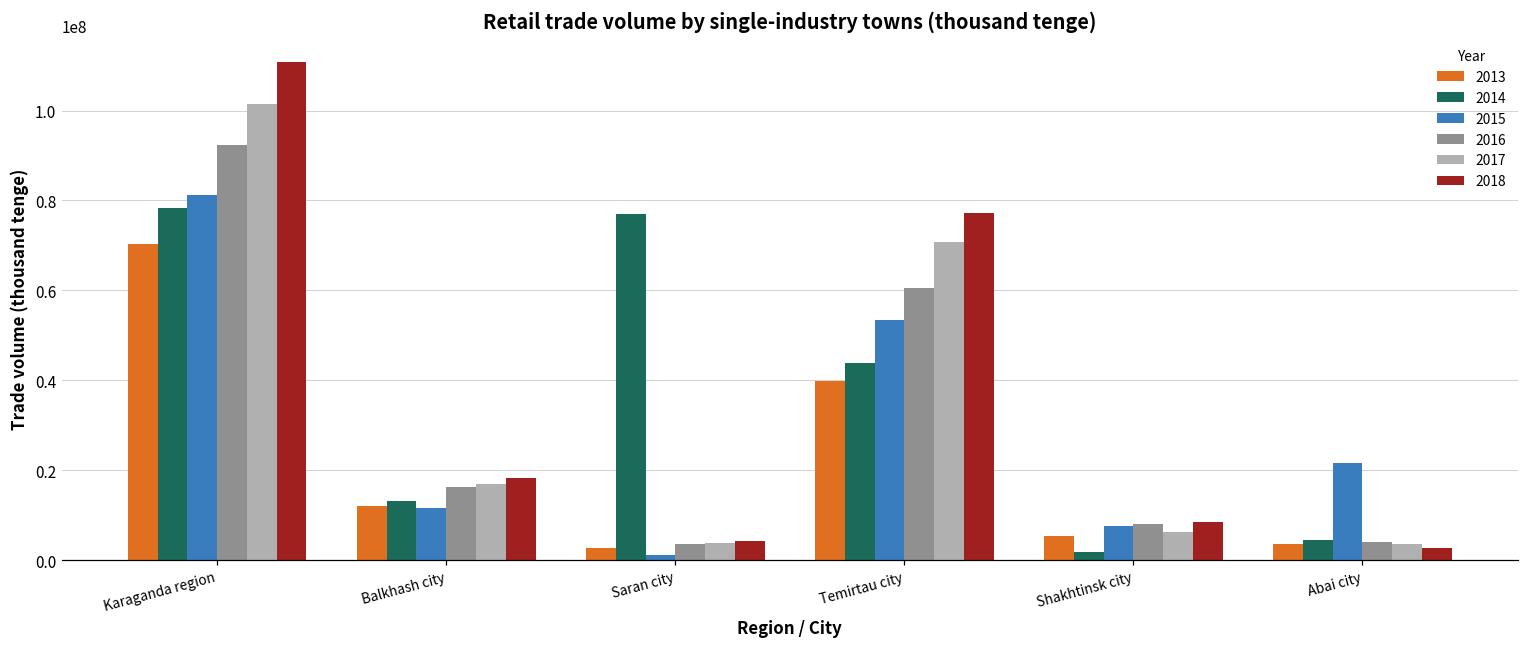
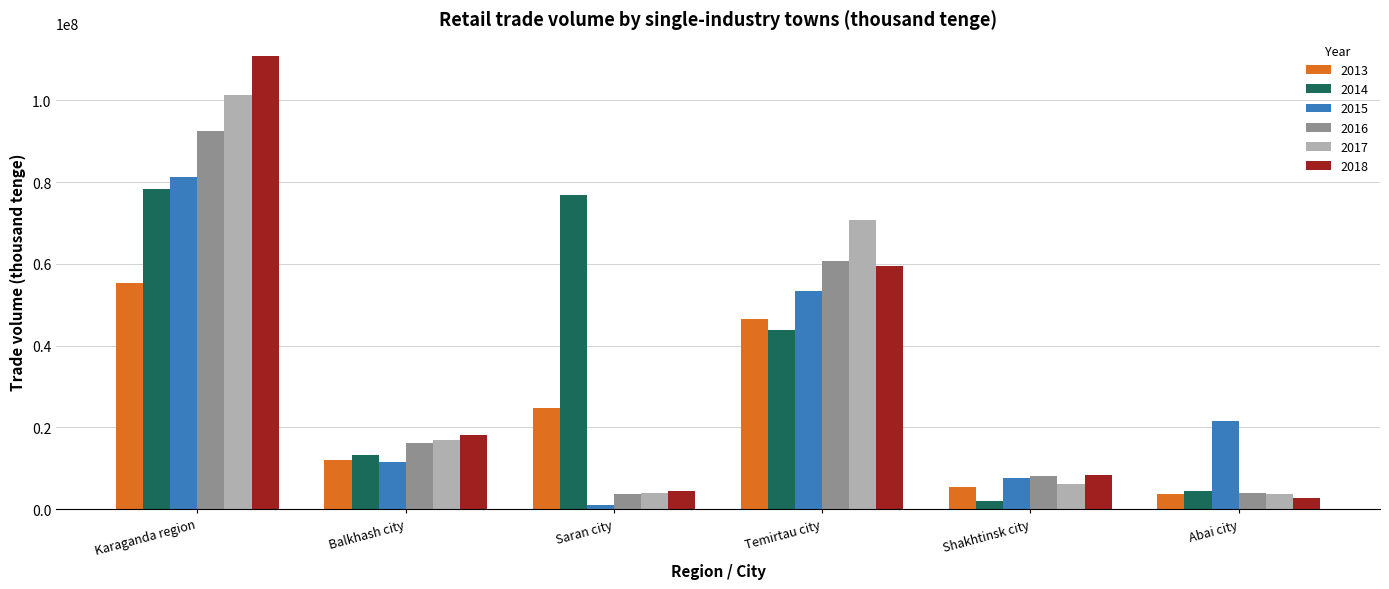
2013, Karaganda region: 70000000 -> 55000000
2013, Saran city: 3000000 -> 25000000
2013, Temirtau city: 40000000 -> 47000000
2018, Temirtau city: 77000000 -> 59000000
